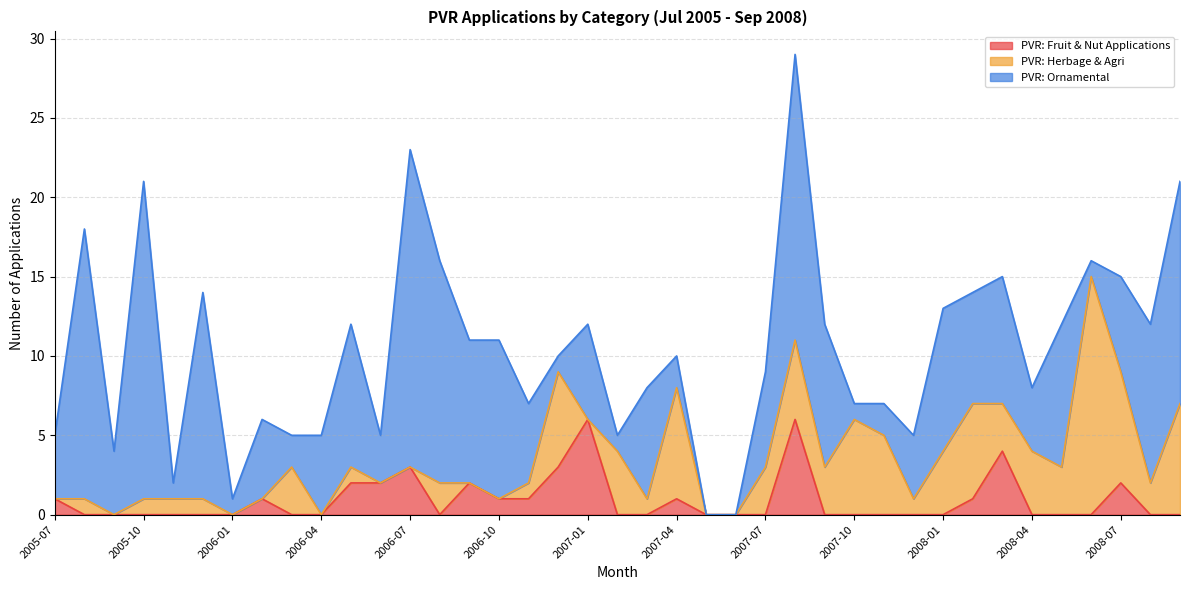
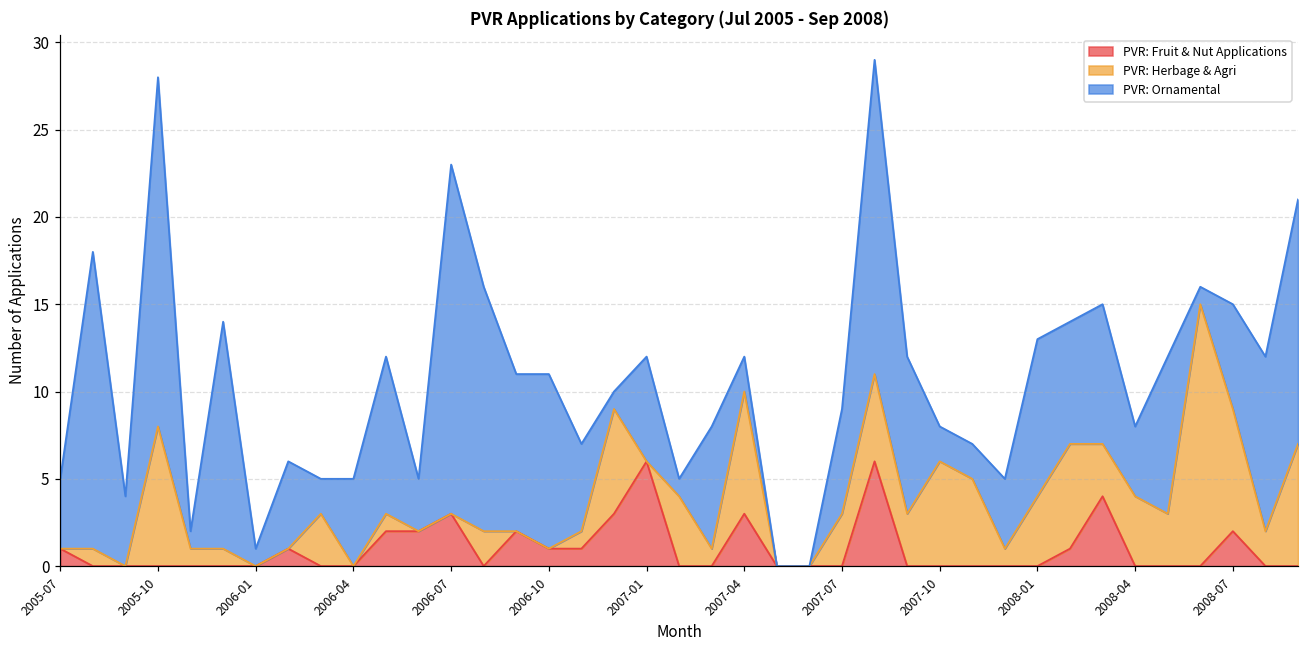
PVR: Herbage & Agri, 2005-10: 1 -> 8
PVR: Fruit & Nut Applications, 2007-04: 1 -> 3
PVR: Ornamental, 2007-10: 1 -> 2
